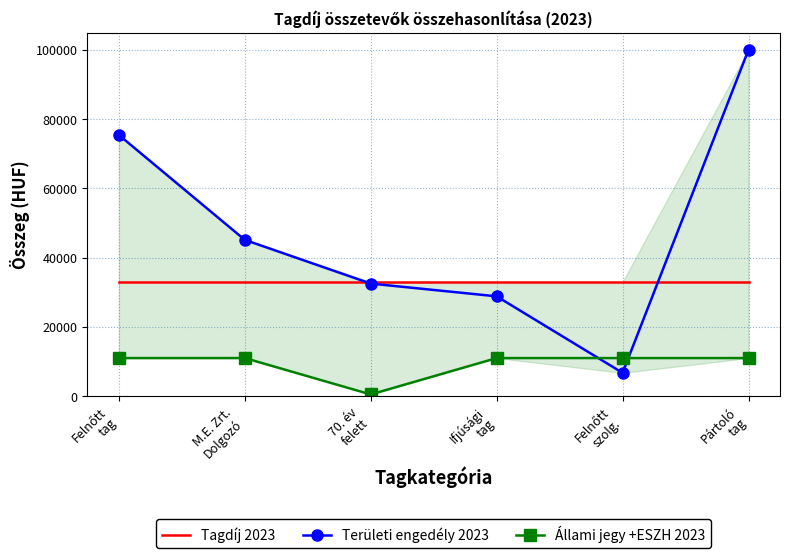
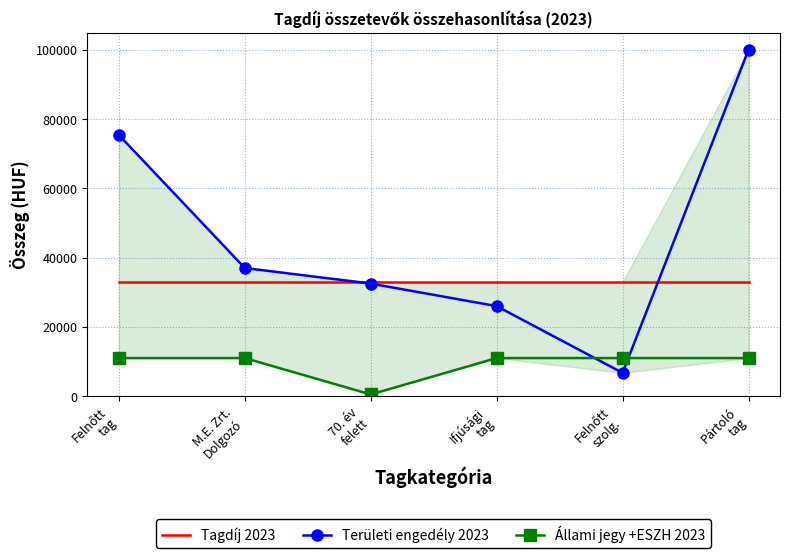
Területi engedély 2023, M.E. Zrt. Dolgozó: 45000 -> 37000
Területi engedély 2023, Ifjúsági tag: 29000 -> 26000
